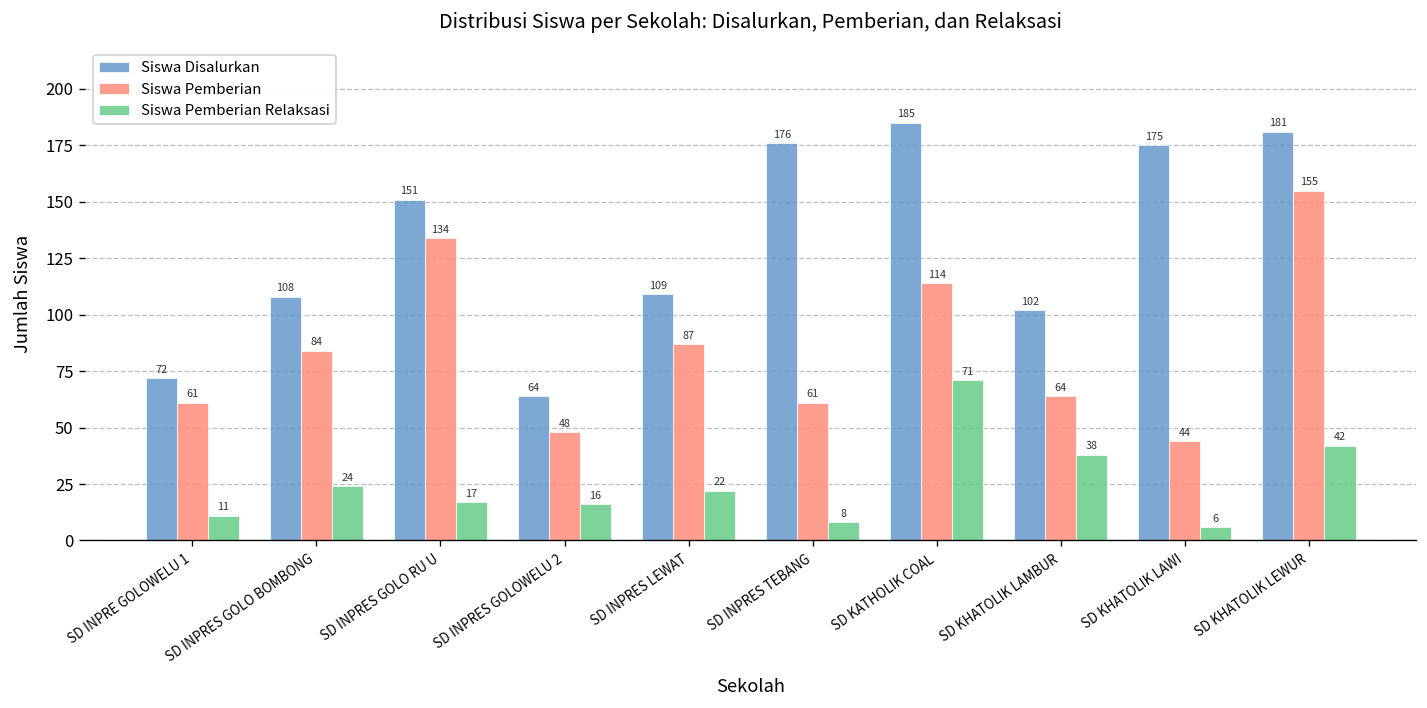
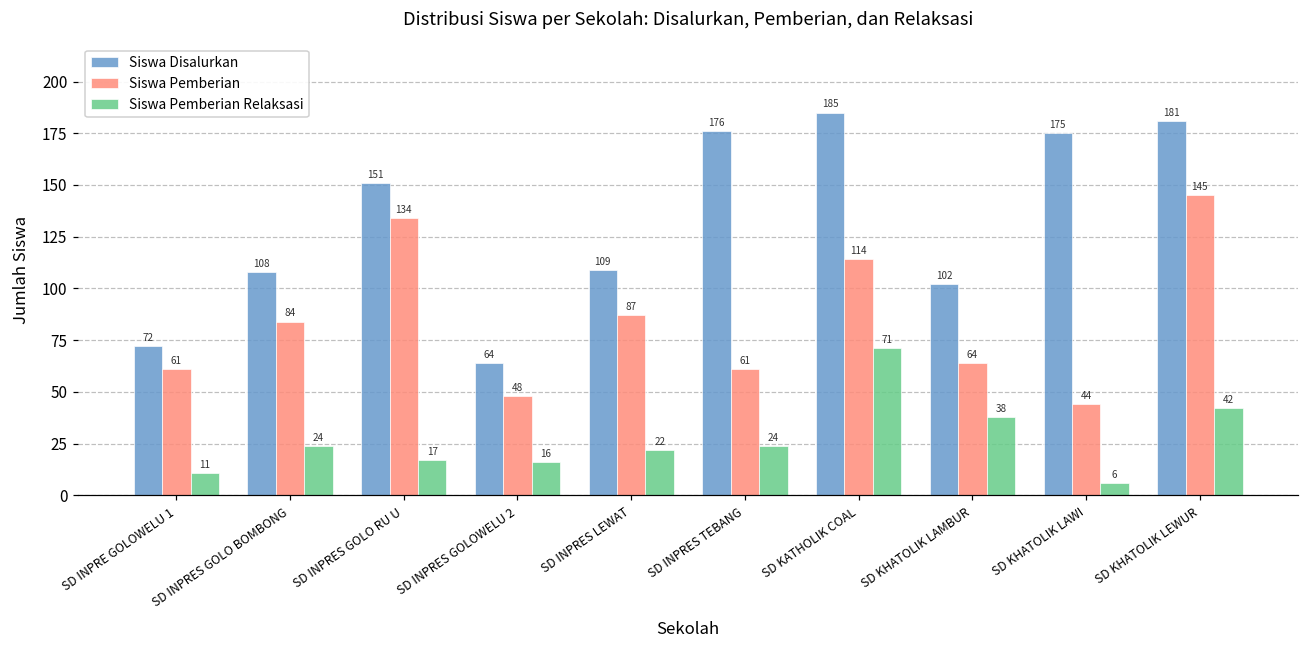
Siswa Pemberian Relaksasi, SD INPRES TEBANG: 8 -> 24
Siswa Pemberian, SD KHATOLIK LEWUR: 155 -> 145
